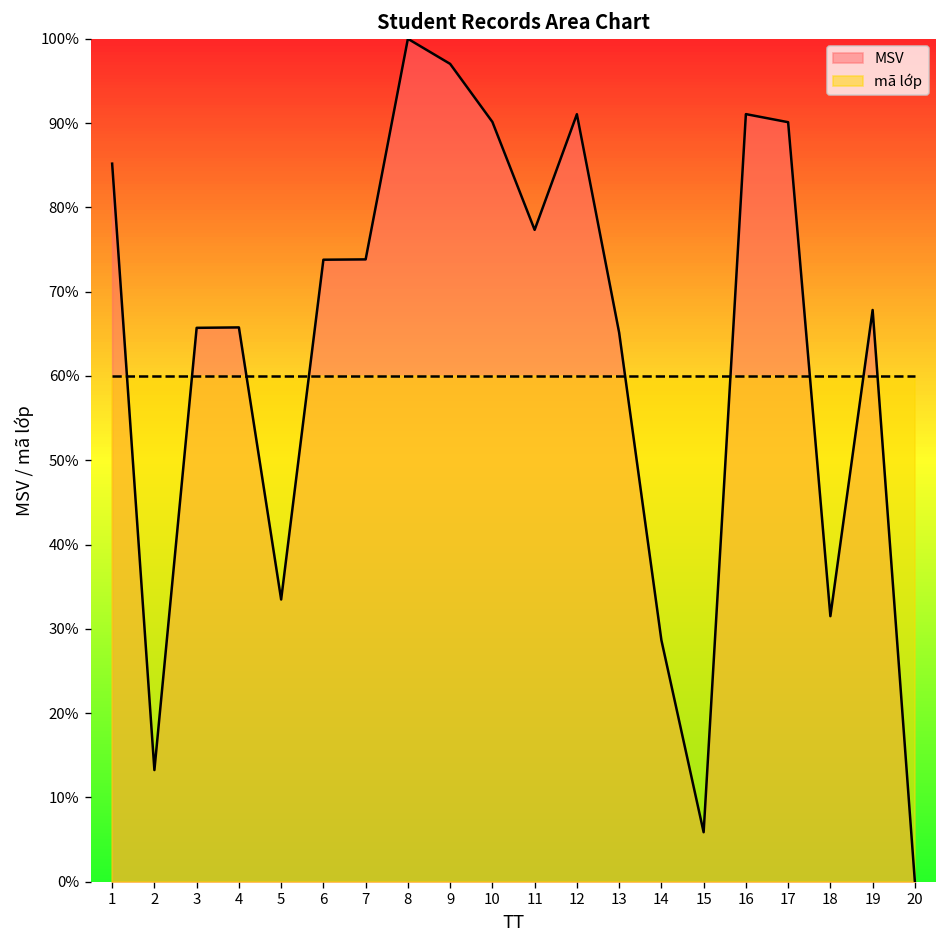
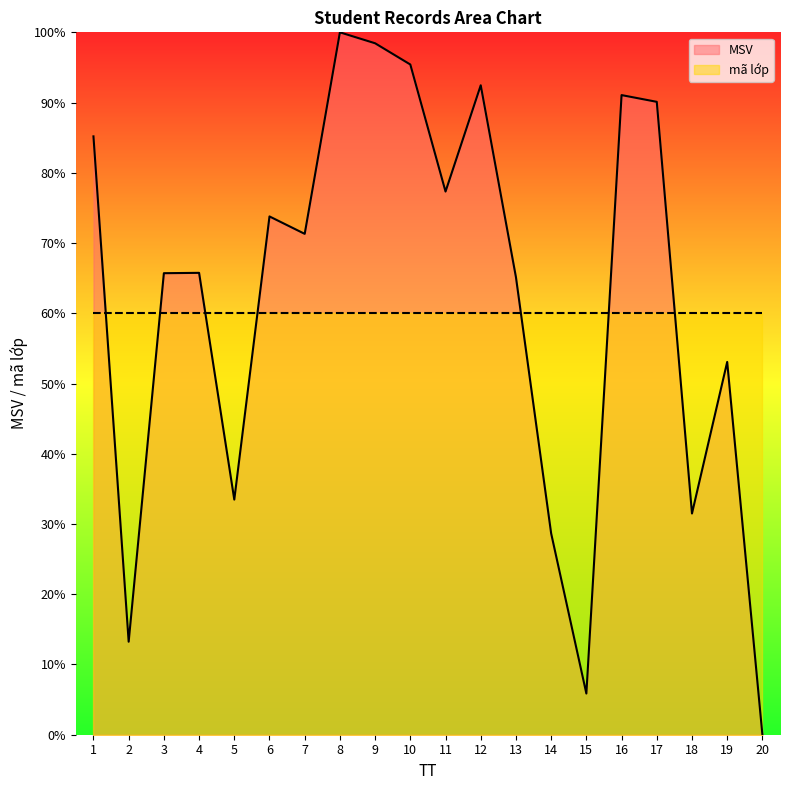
MSV, 7: 74% -> 71%
MSV, 9: 97% -> 98%
MSV, 10: 90% -> 95%
MSV, 12: 91% -> 92%
MSV, 19: 68% -> 53%
